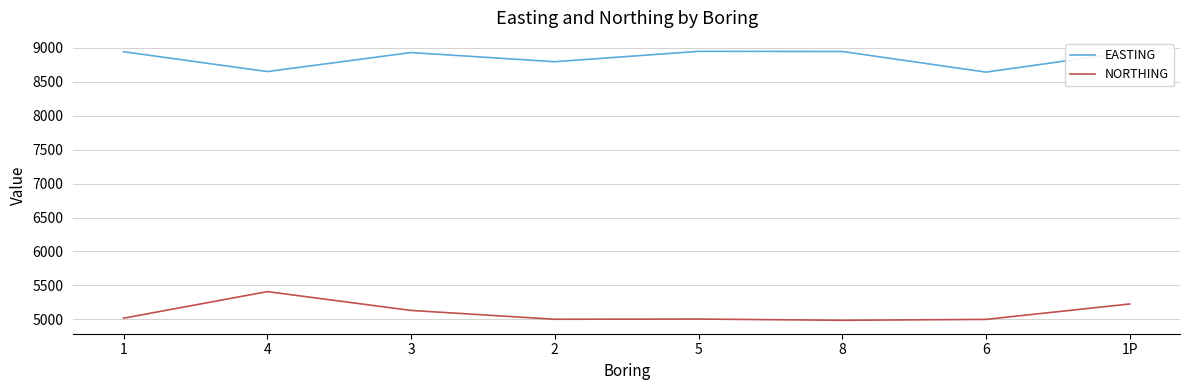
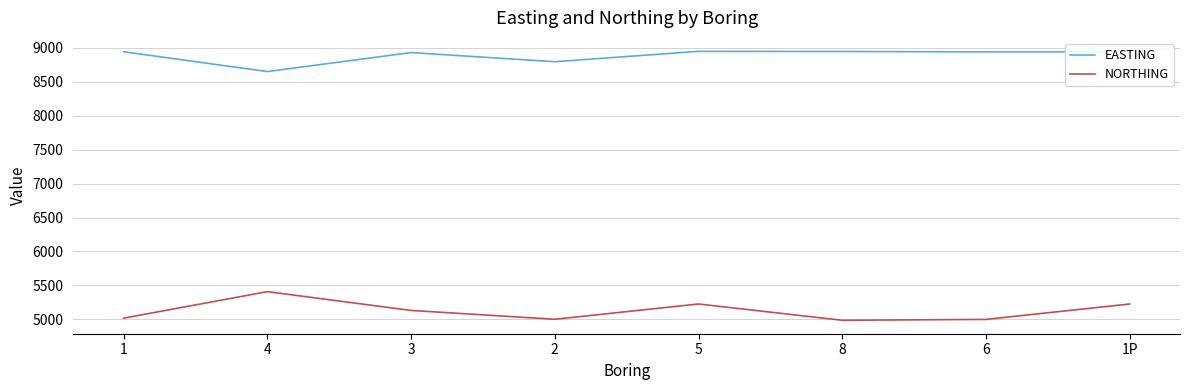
NORTHING, 5: 5000 -> 5200
EASTING, 6: 8600 -> 8900
